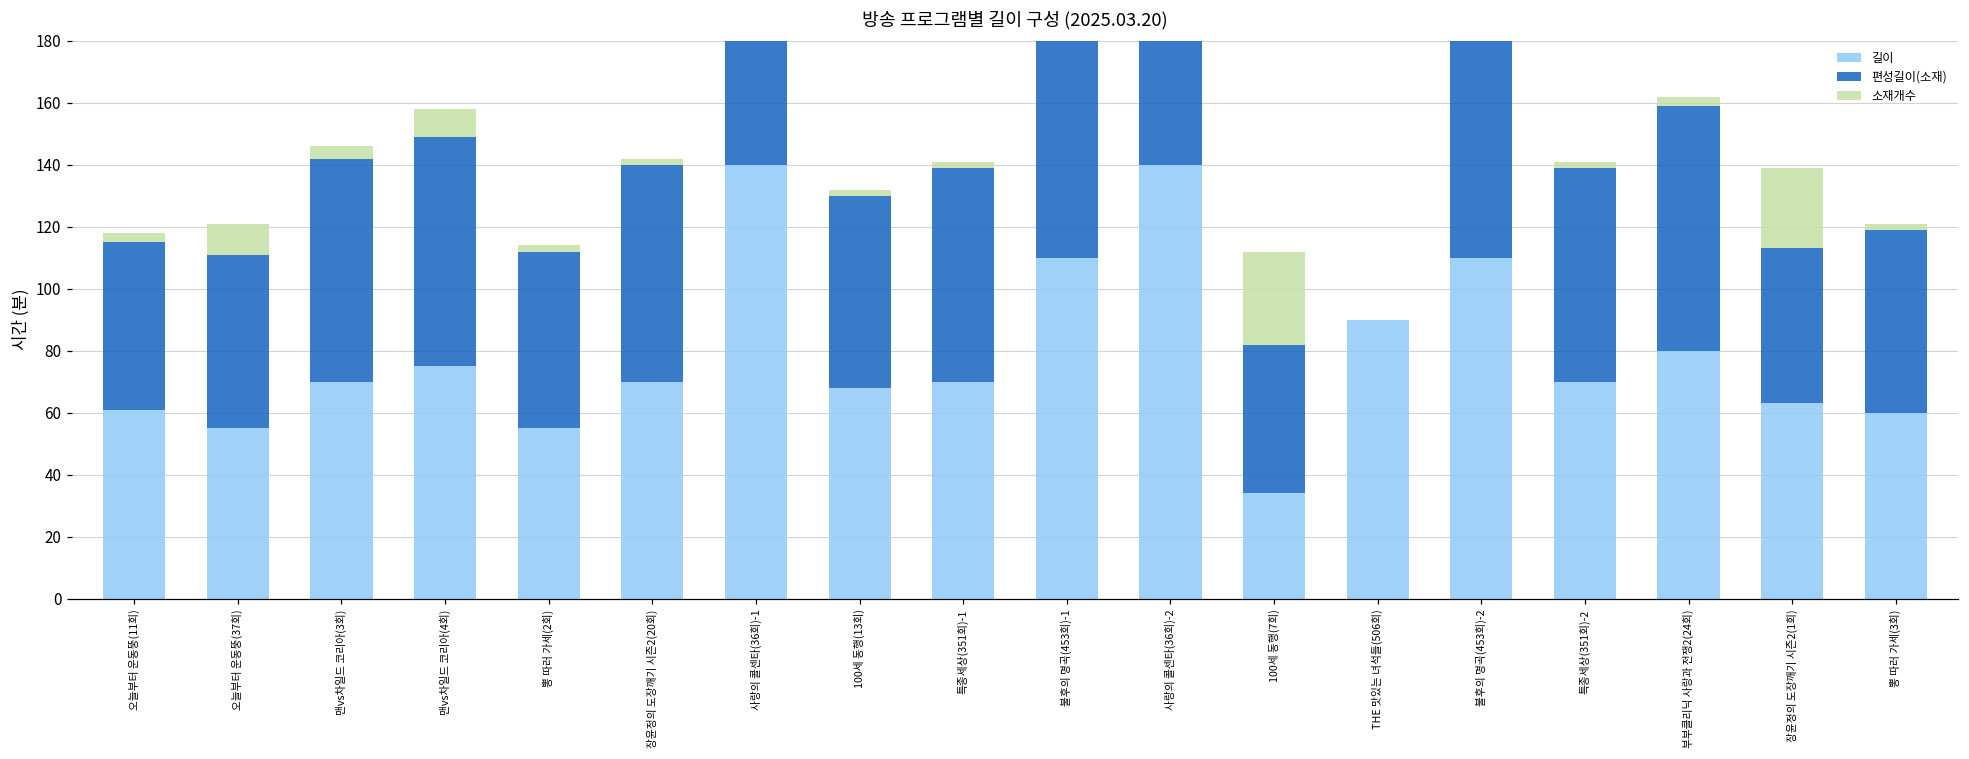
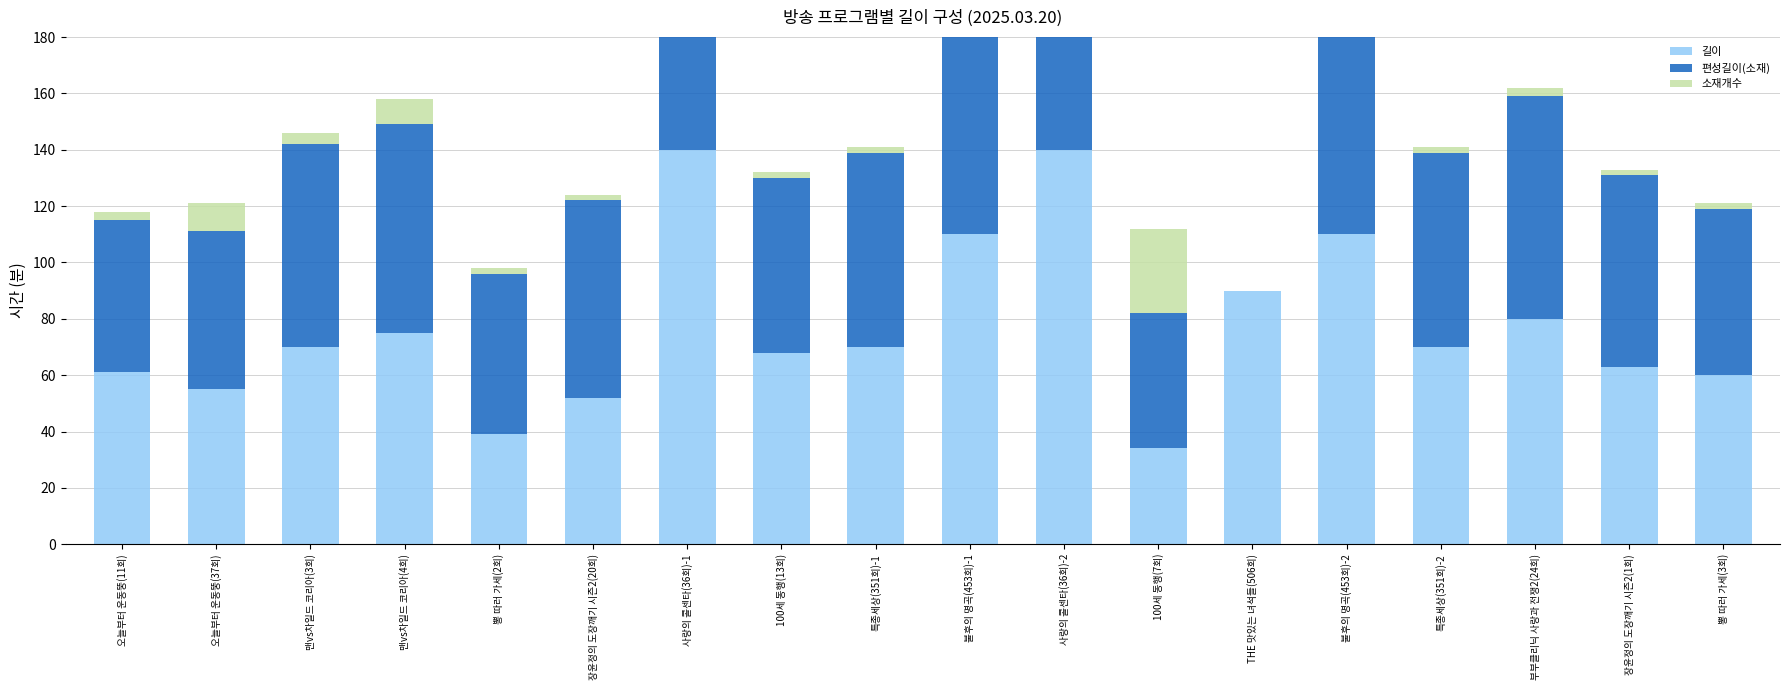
길이, 뽕 따러 가세(2회): 55 -> 39
길이, 장윤정의 도장깨기 시즌2(20회): 70 -> 52
편성길이(소재), 장윤정의 도장깨기 시즌2(1회): 50 -> 68
소재개수, 장윤정의 도장깨기 시즌2(1회): 26 -> 2
